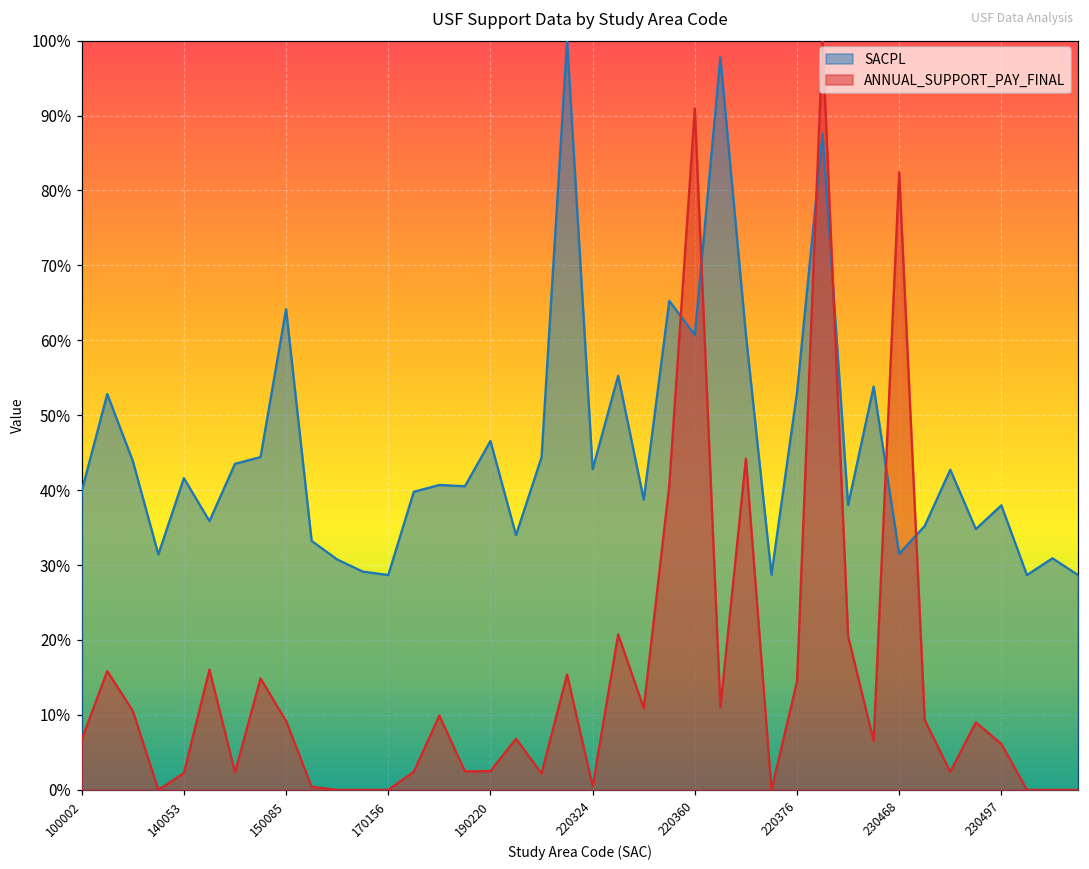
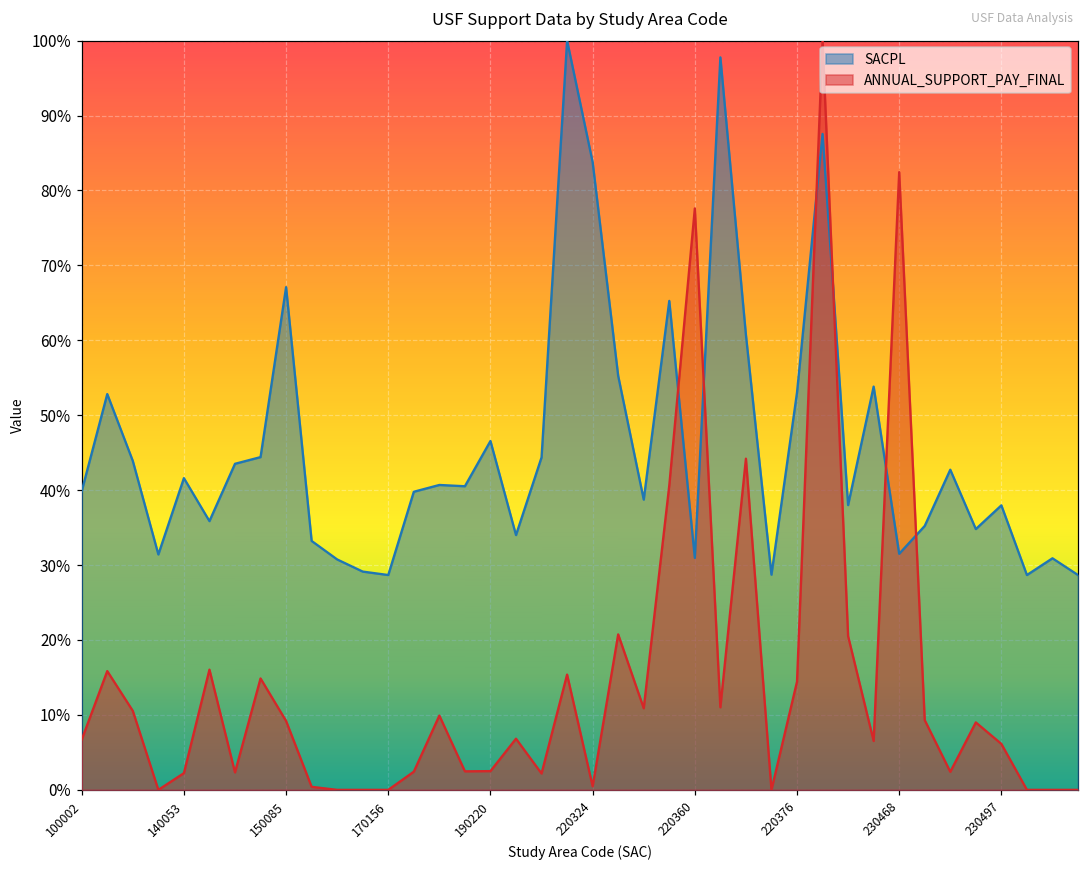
SACPL, 150085: 64% -> 67%
SACPL, 220324: 43% -> 84%
SACPL, 220360: 61% -> 31%
ANNUAL_SUPPORT_PAY_FINAL, 220360: 91% -> 78%
